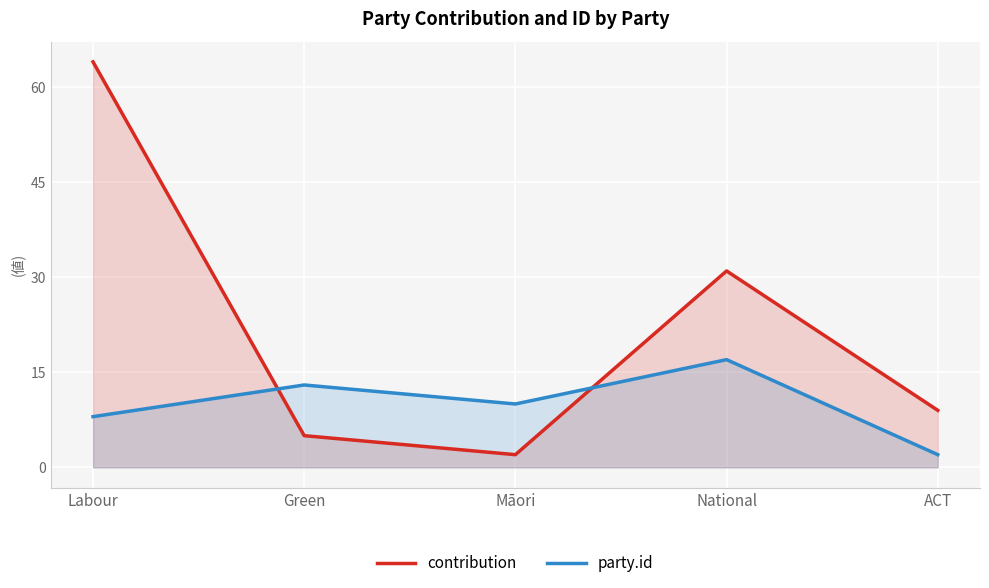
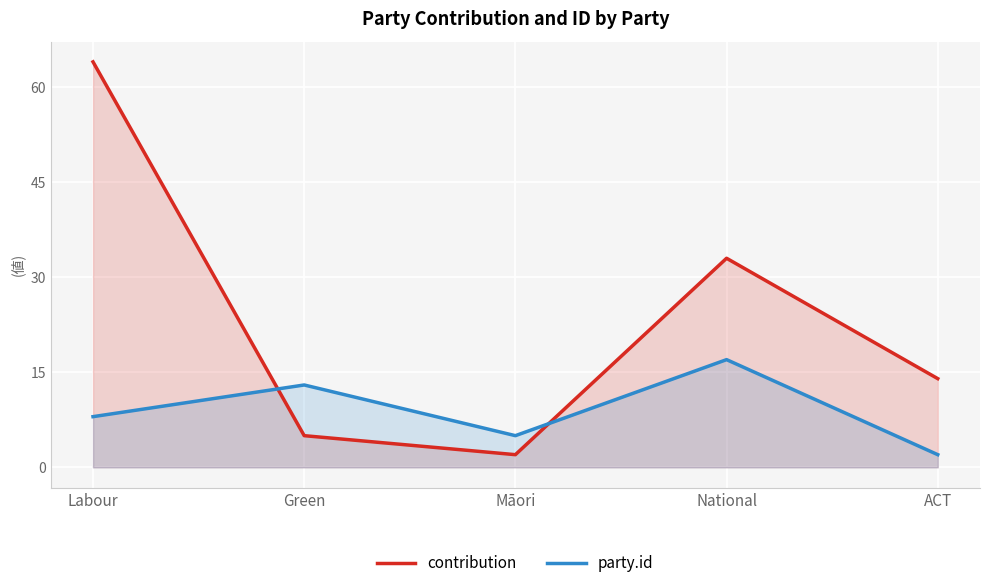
party.id, Māori: 10 -> 5
contribution, National: 31 -> 33
contribution, ACT: 9 -> 14
